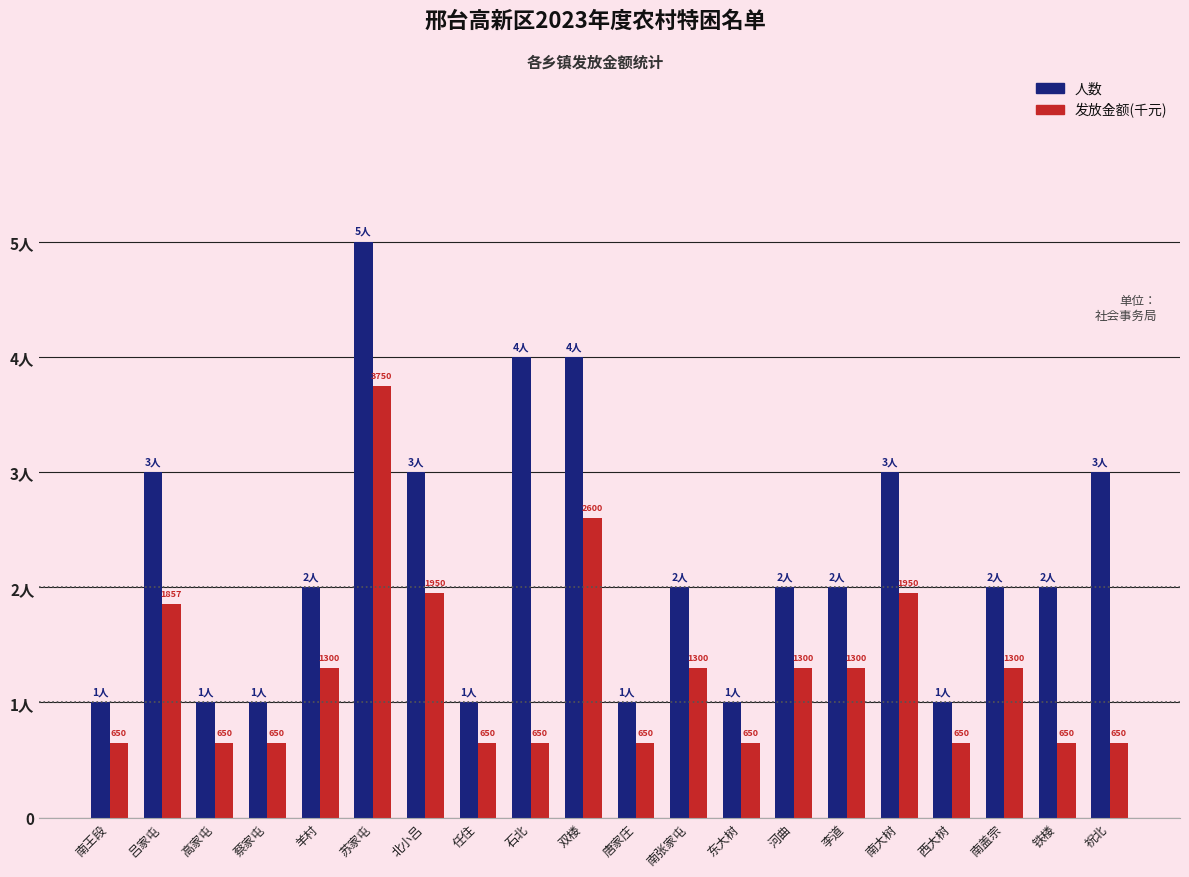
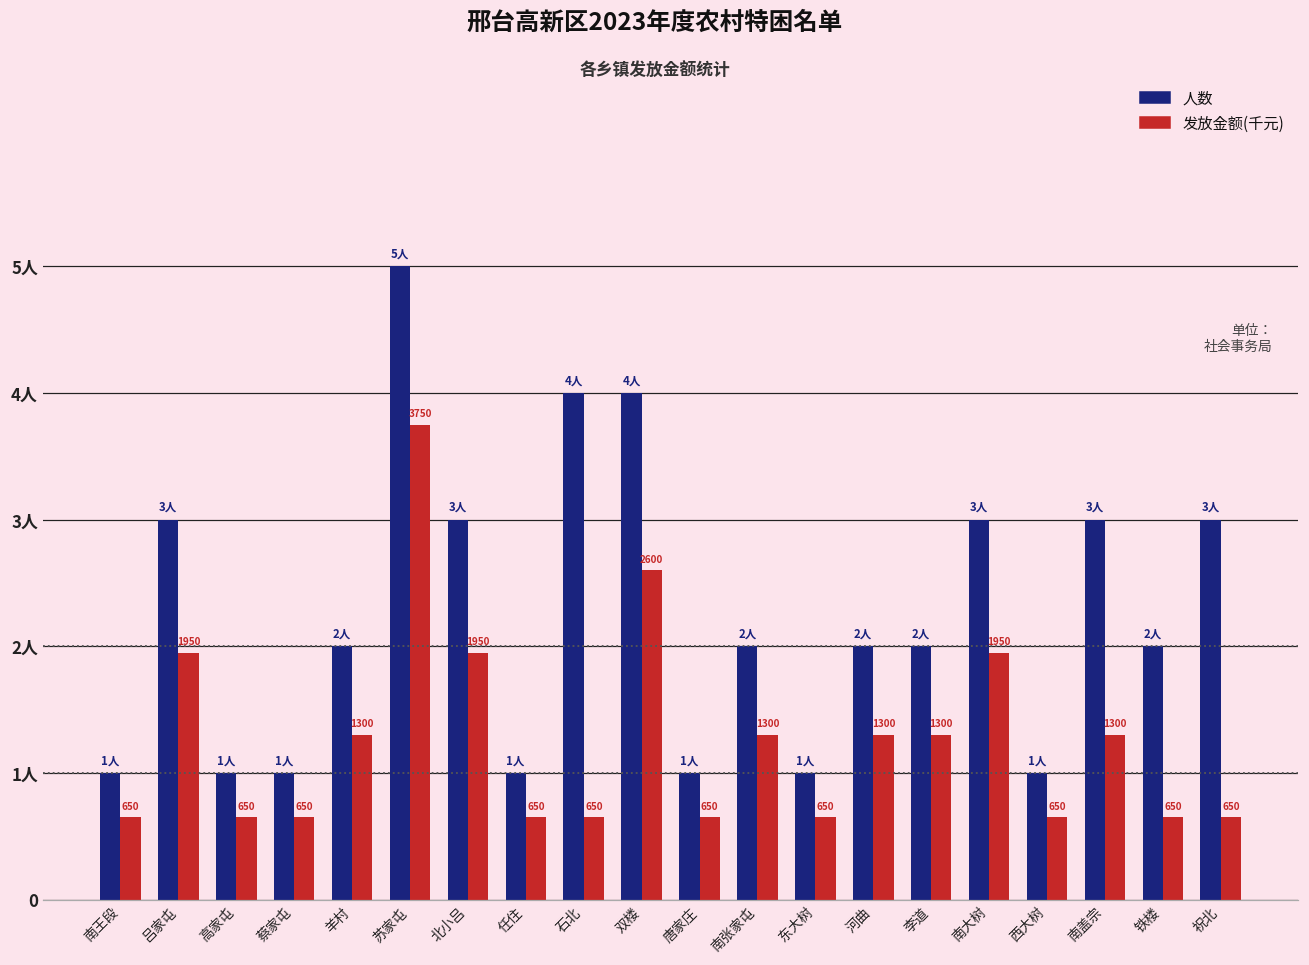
发放金额(千元), 吕家屯: 1857 -> 1950
人数, 南盖宗: 2人 -> 3人
